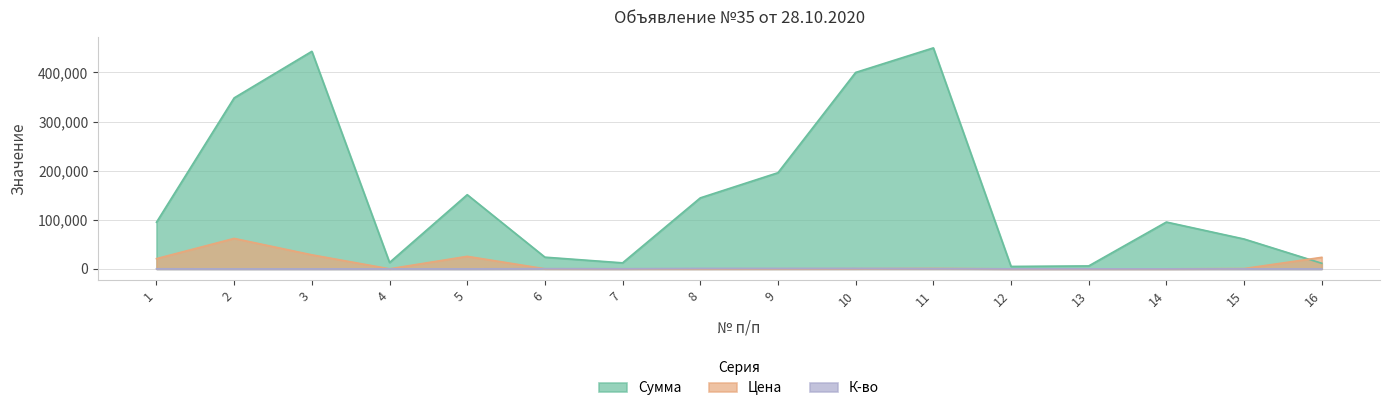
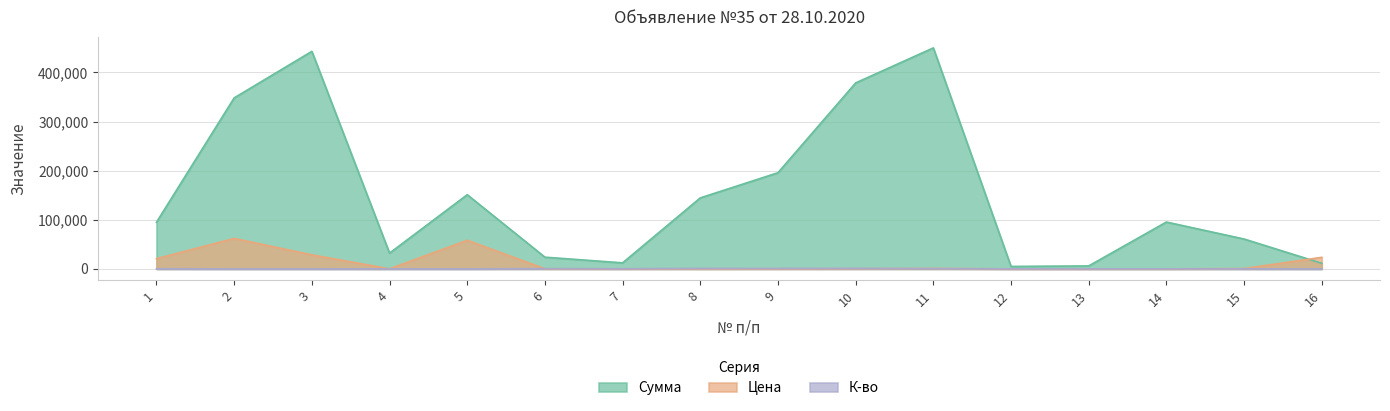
Сумма, 4: 10,000 -> 30,000
Цена, 5: 30,000 -> 60,000
Сумма, 10: 400,000 -> 380,000
